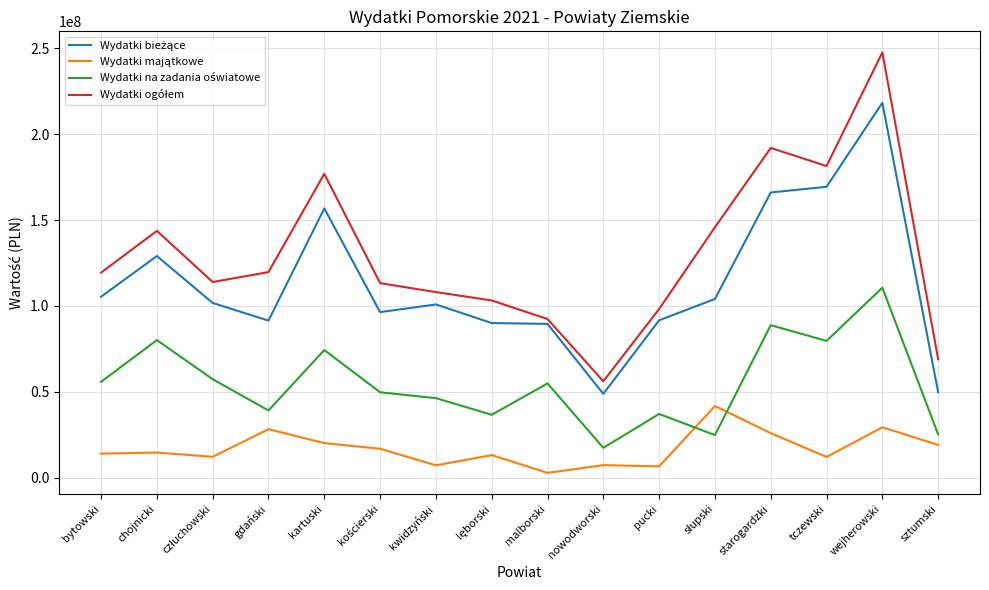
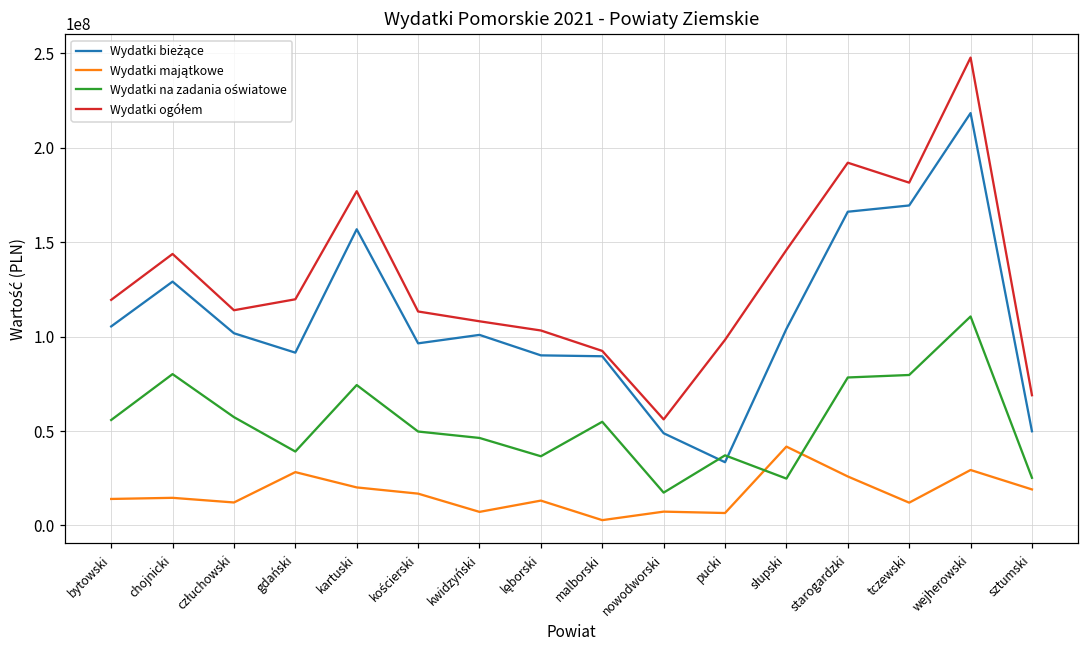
Wydatki bieżące, pucki: 92000000 -> 33000000
Wydatki na zadania oświatowe, starogardzki: 89000000 -> 78000000
